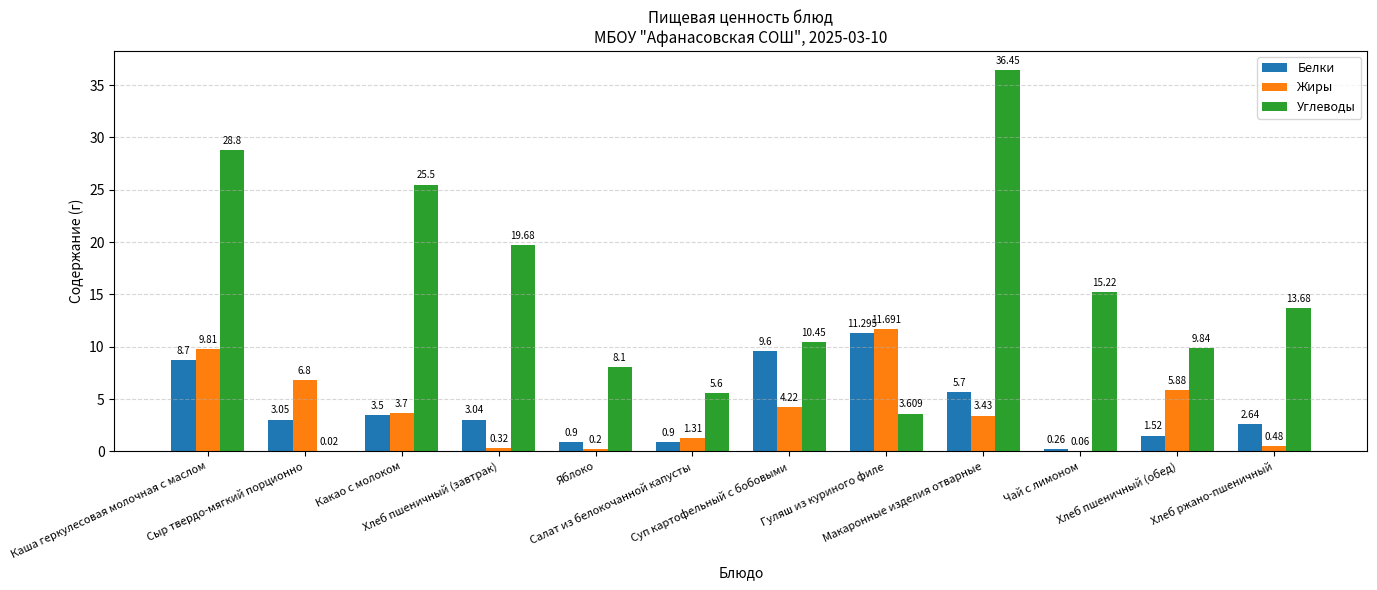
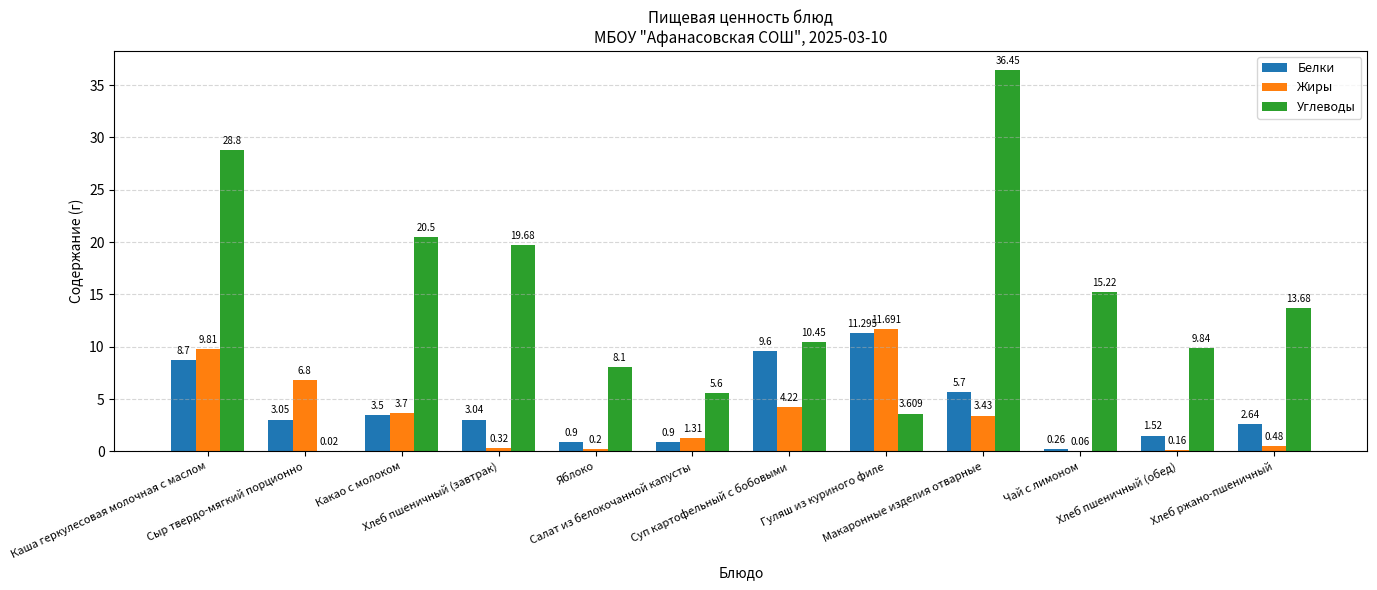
Углеводы, Какао с молоком: 25.5 -> 20.5
Жиры, Хлеб пшеничный (обед): 5.88 -> 0.16
